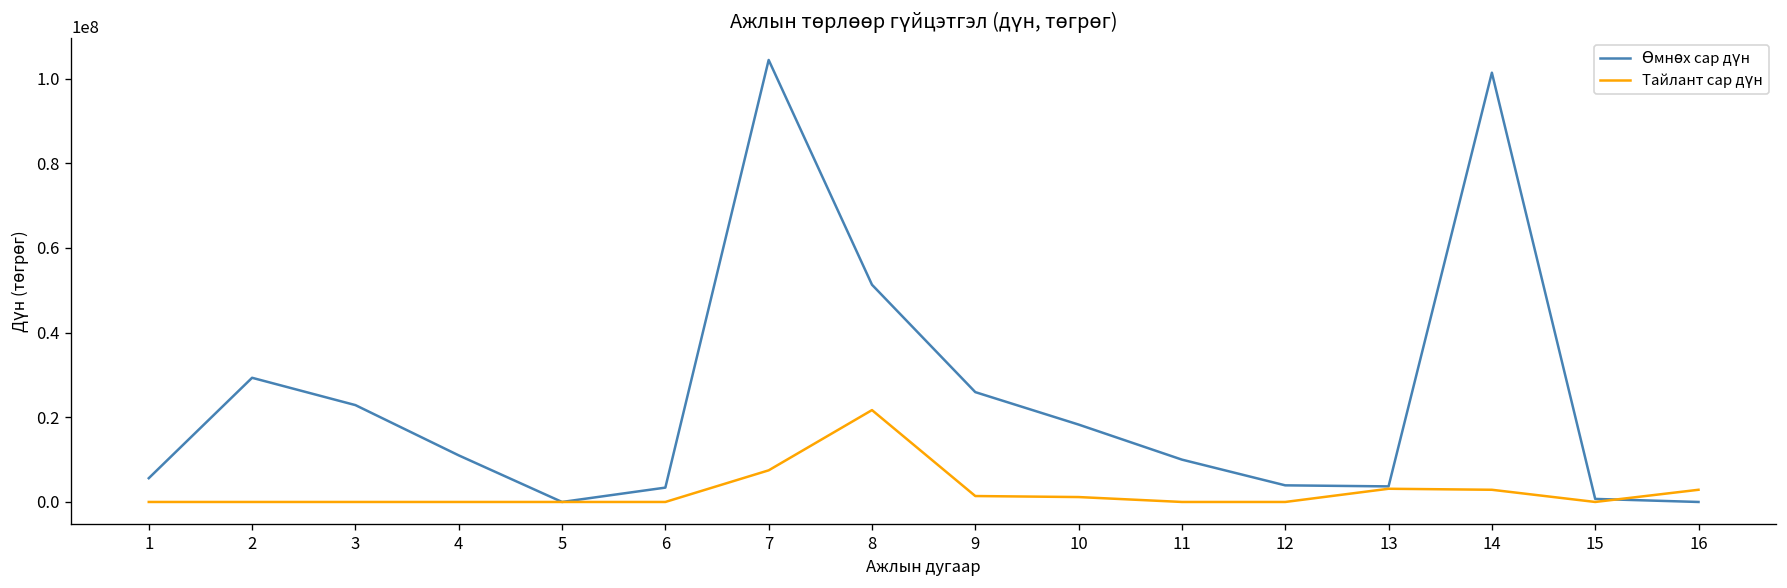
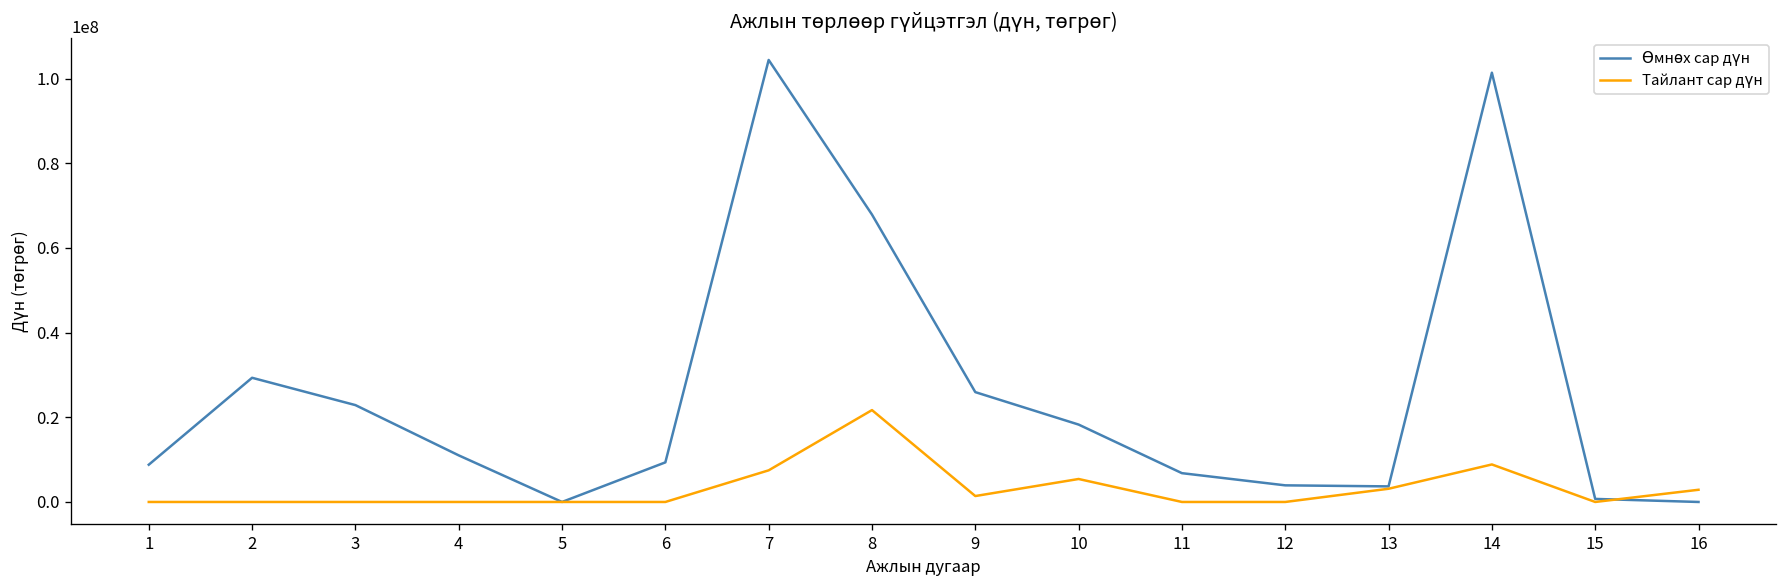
Өмнөх сар дүн, 1: 6000000 -> 9000000
Өмнөх сар дүн, 6: 3000000 -> 9000000
Өмнөх сар дүн, 8: 51000000 -> 68000000
Тайлант сар дүн, 10: 1000000 -> 5000000
Өмнөх сар дүн, 11: 10000000 -> 7000000
Тайлант сар дүн, 14: 3000000 -> 9000000
